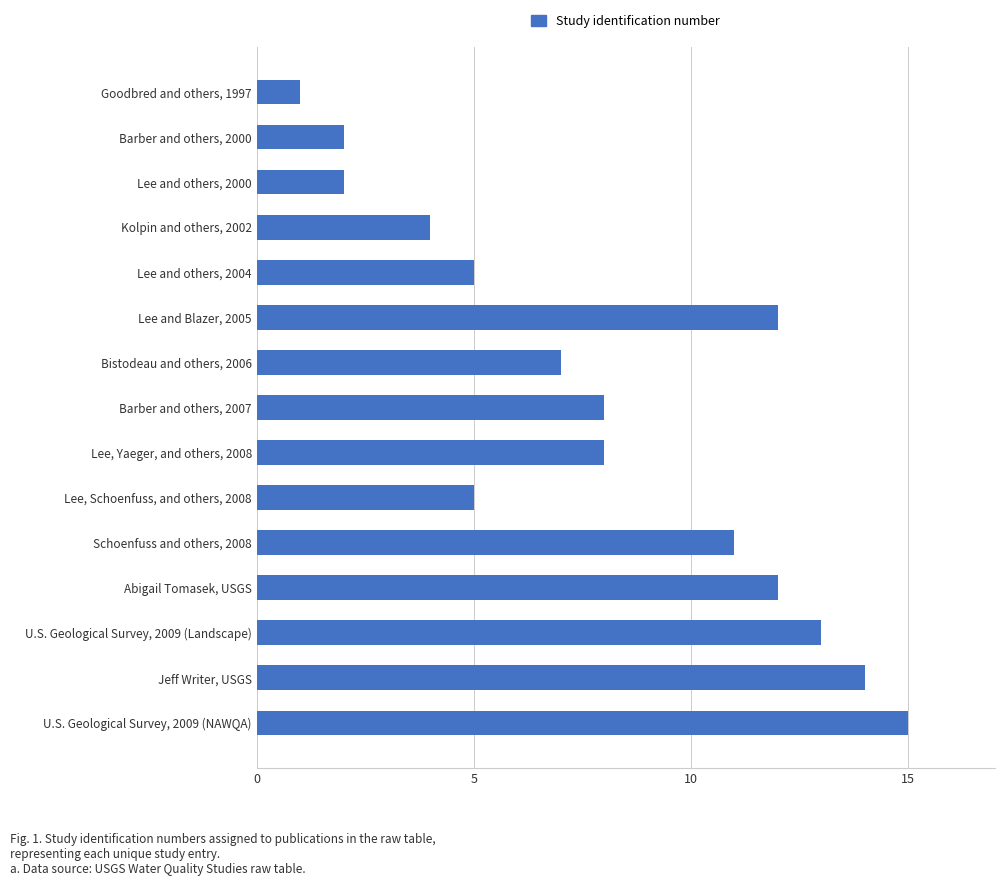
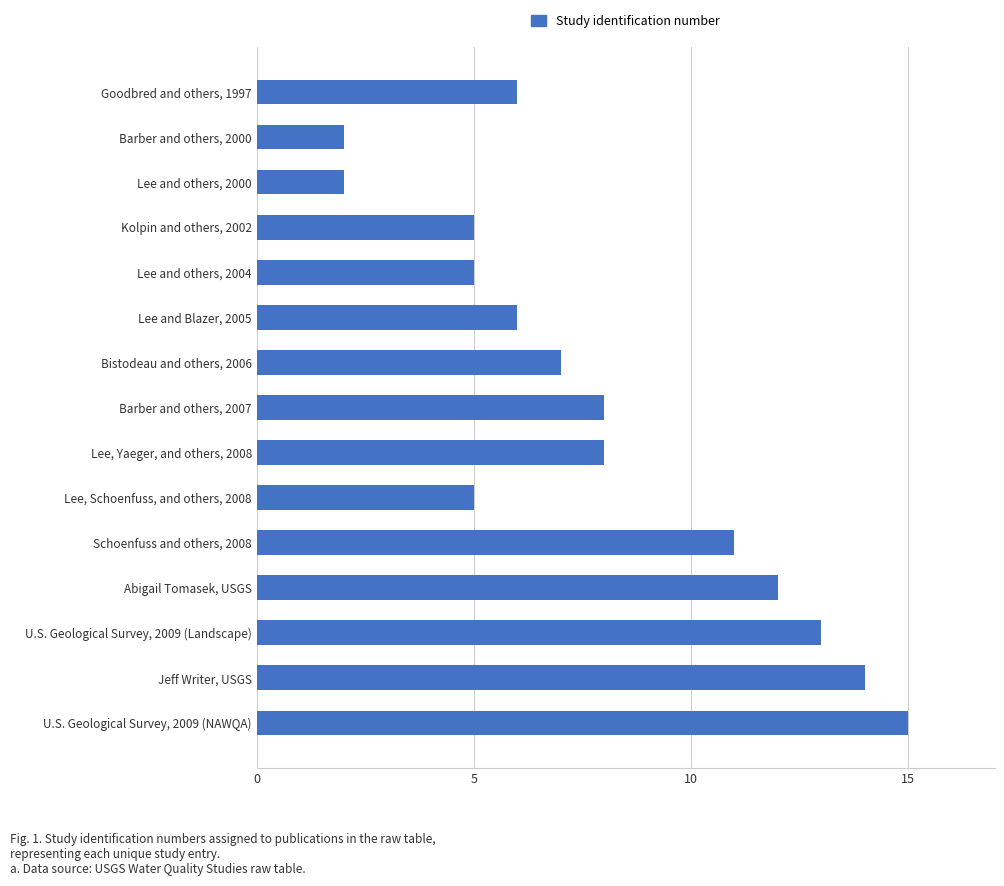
Goodbred and others, 1997: 1 -> 6
Kolpin and others, 2002: 4 -> 5
Lee and Blazer, 2005: 12 -> 6
